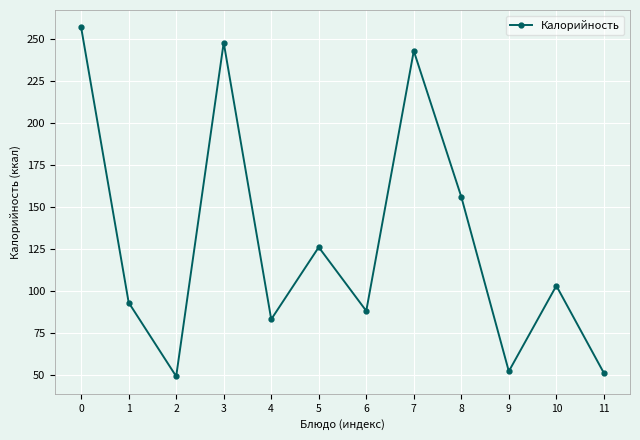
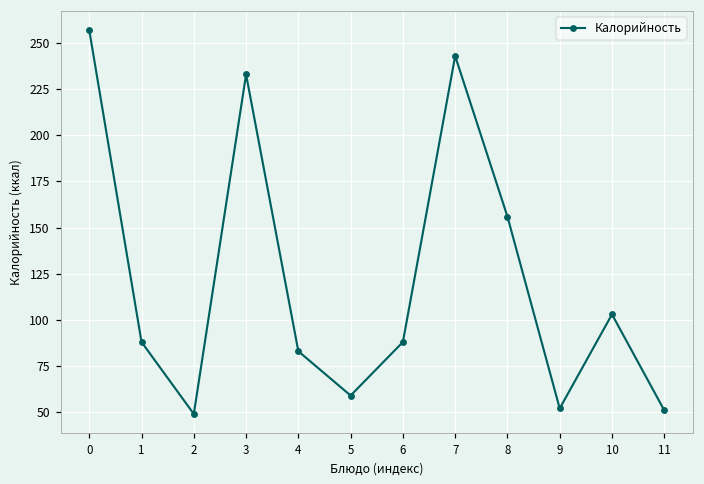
1: 93 -> 88
3: 248 -> 233
5: 126 -> 59
